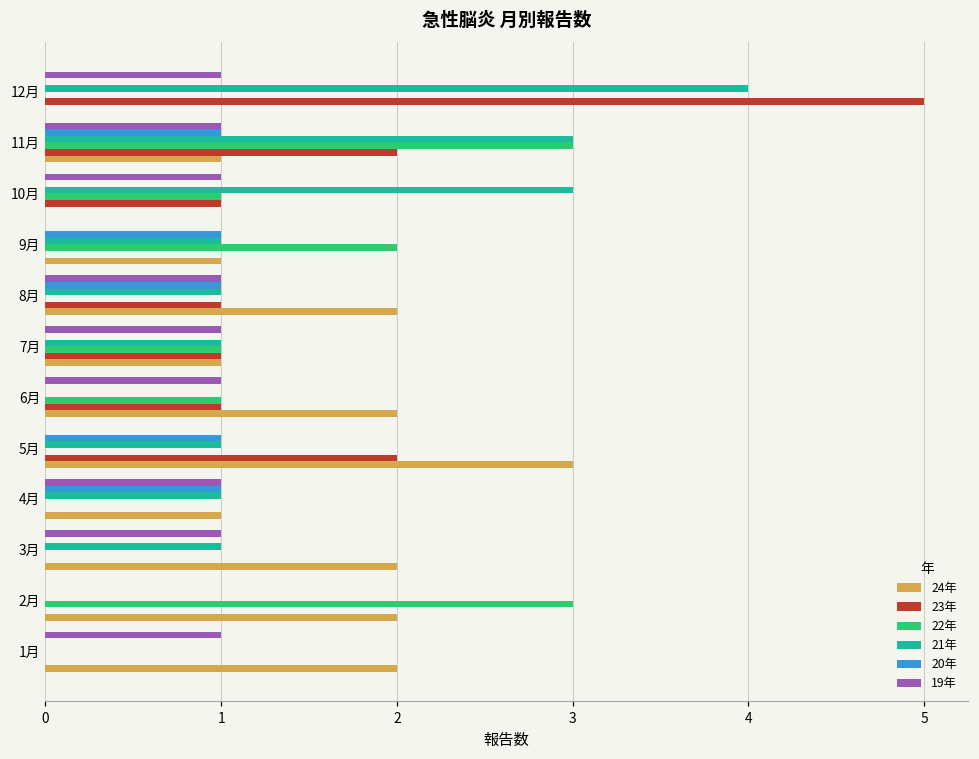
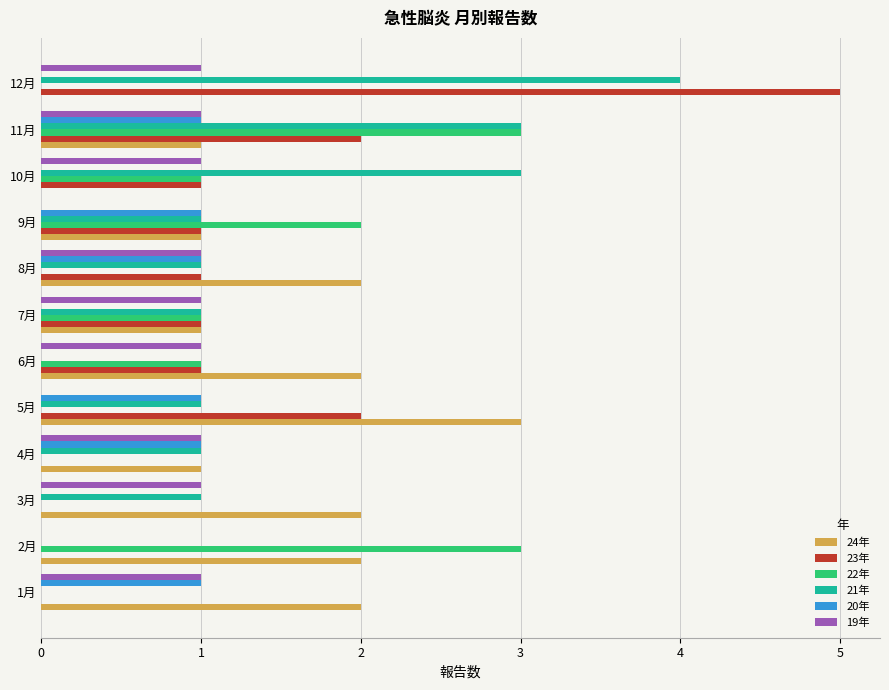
23年, 9月: 0 -> 1
20年, 1月: 0 -> 1
